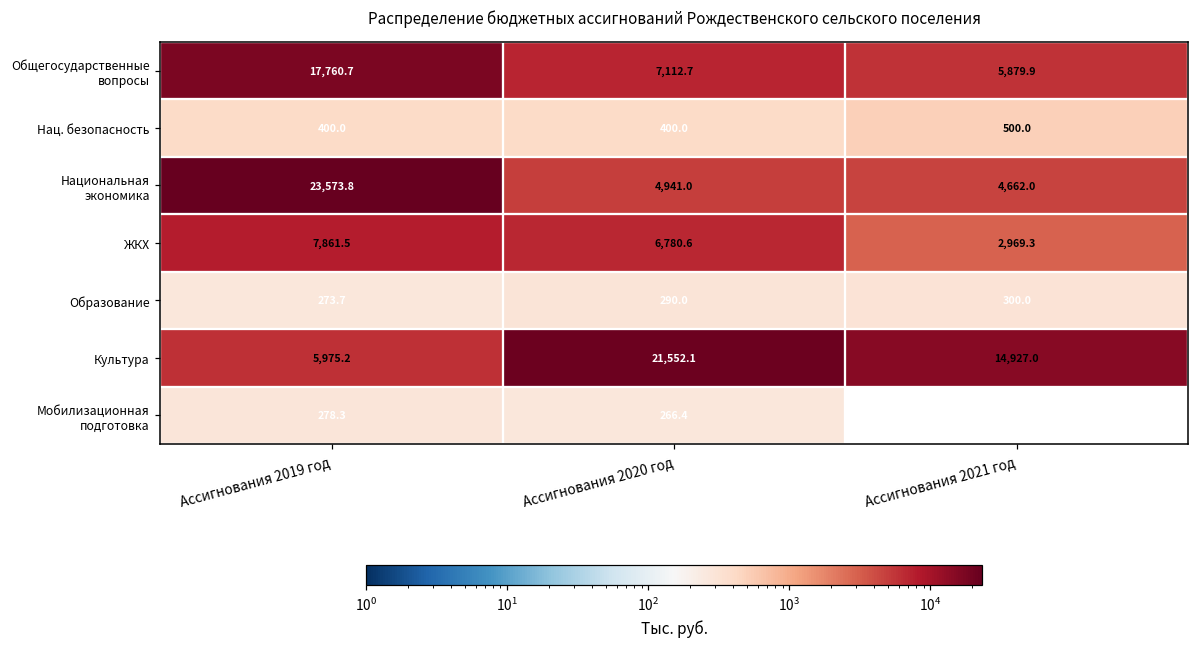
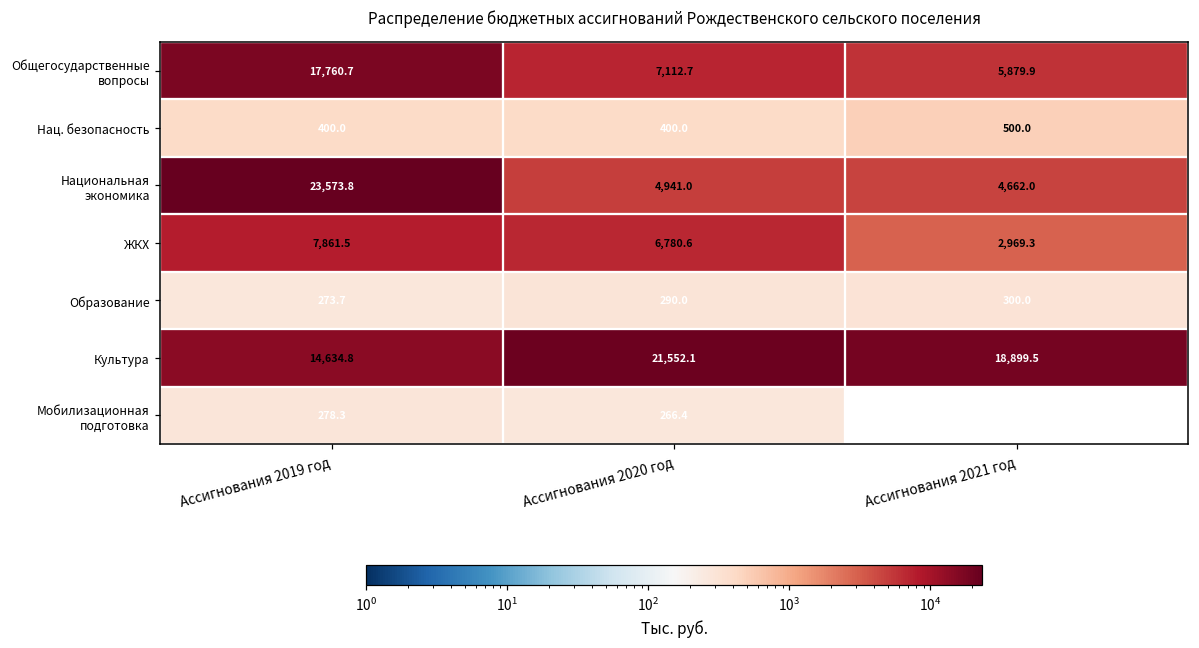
Культура, Ассигнования 2019 год: 5,975.2 -> 14,634.8
Культура, Ассигнования 2021 год: 14,927.0 -> 18,899.5
